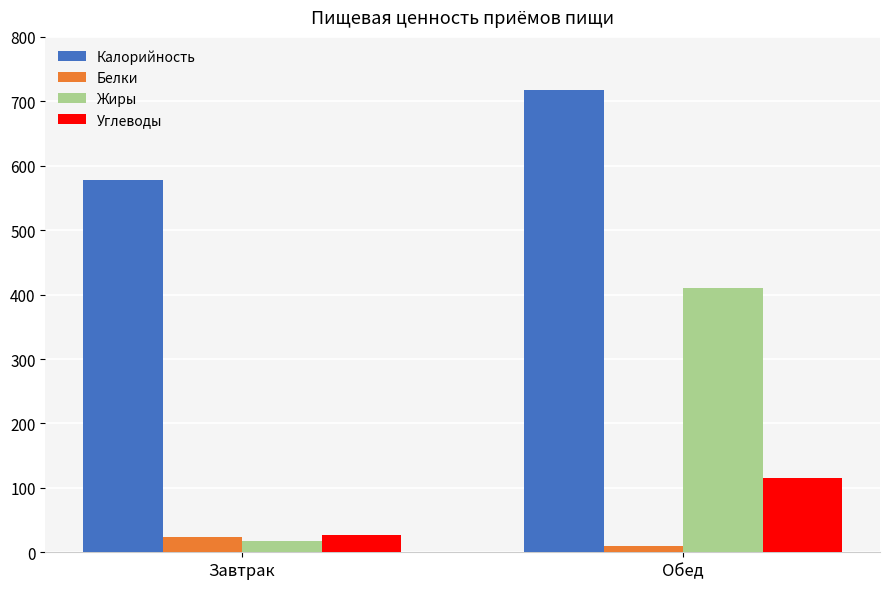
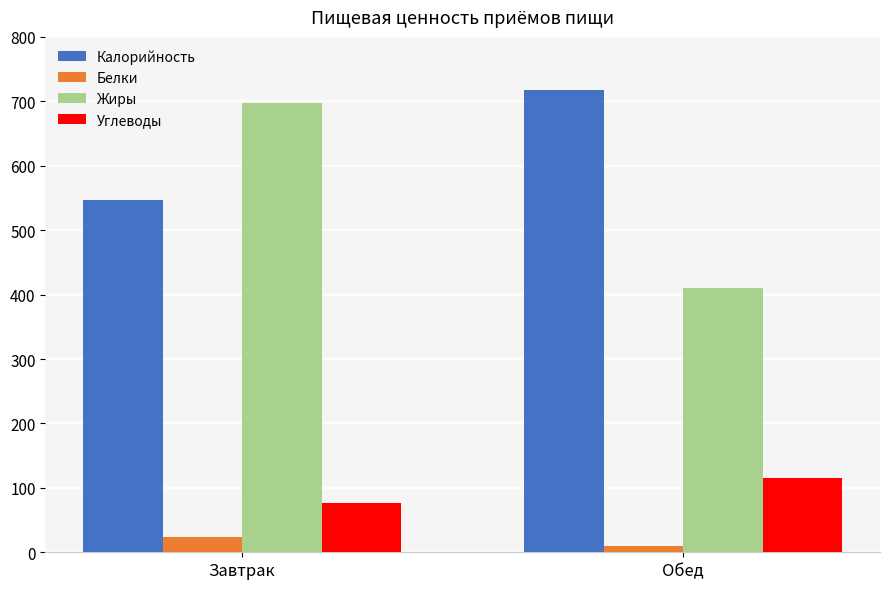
Калорийность, Завтрак: 580 -> 550
Жиры, Завтрак: 20 -> 700
Углеводы, Завтрак: 30 -> 80
